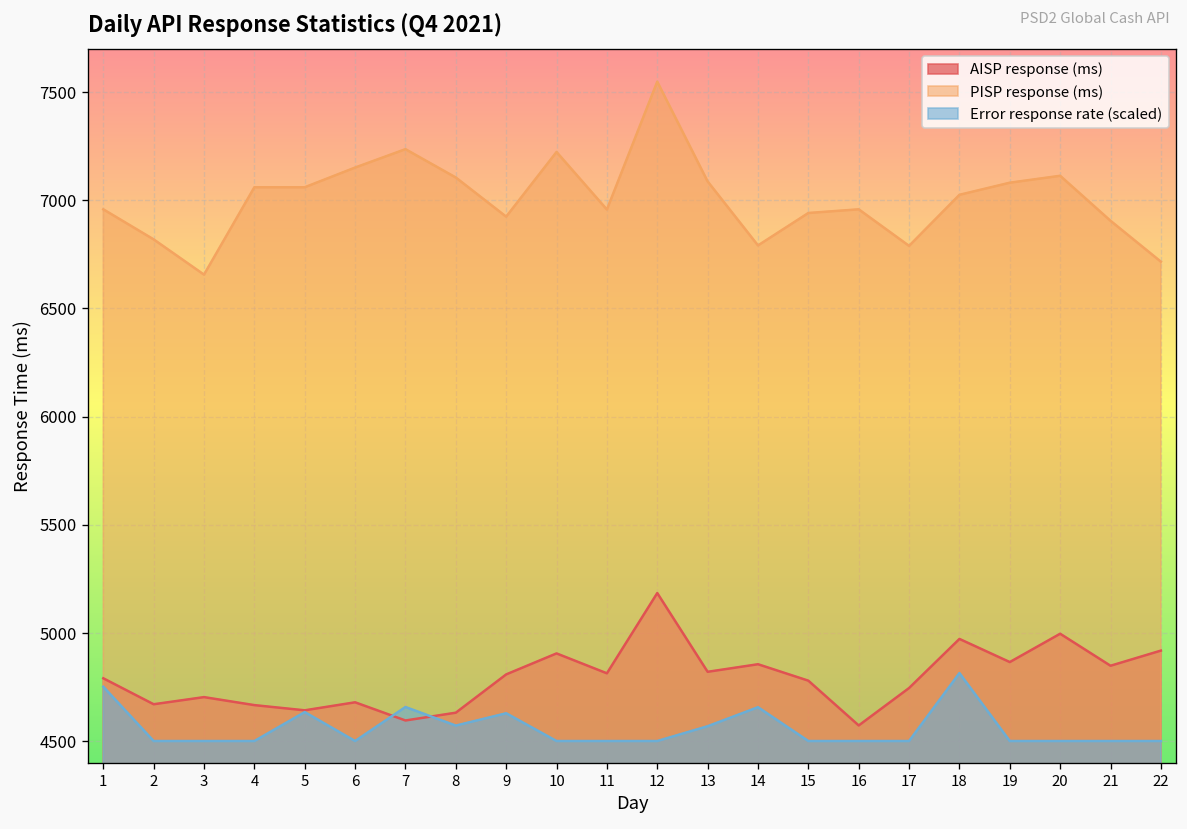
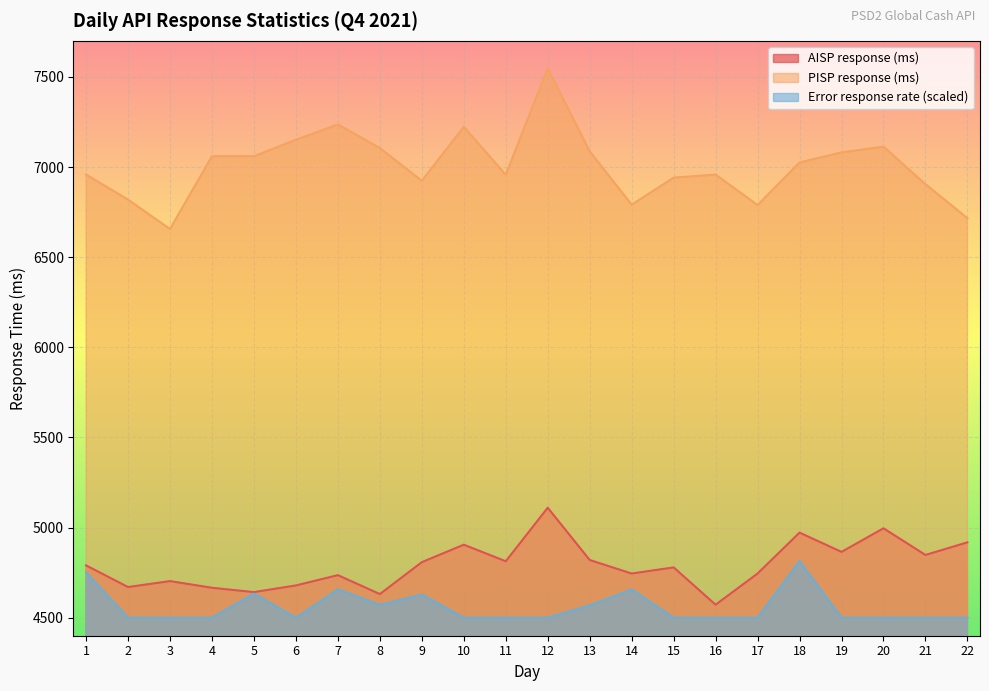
AISP response (ms), 7: 4600 -> 4740
AISP response (ms), 12: 5180 -> 5110
AISP response (ms), 14: 4860 -> 4750
